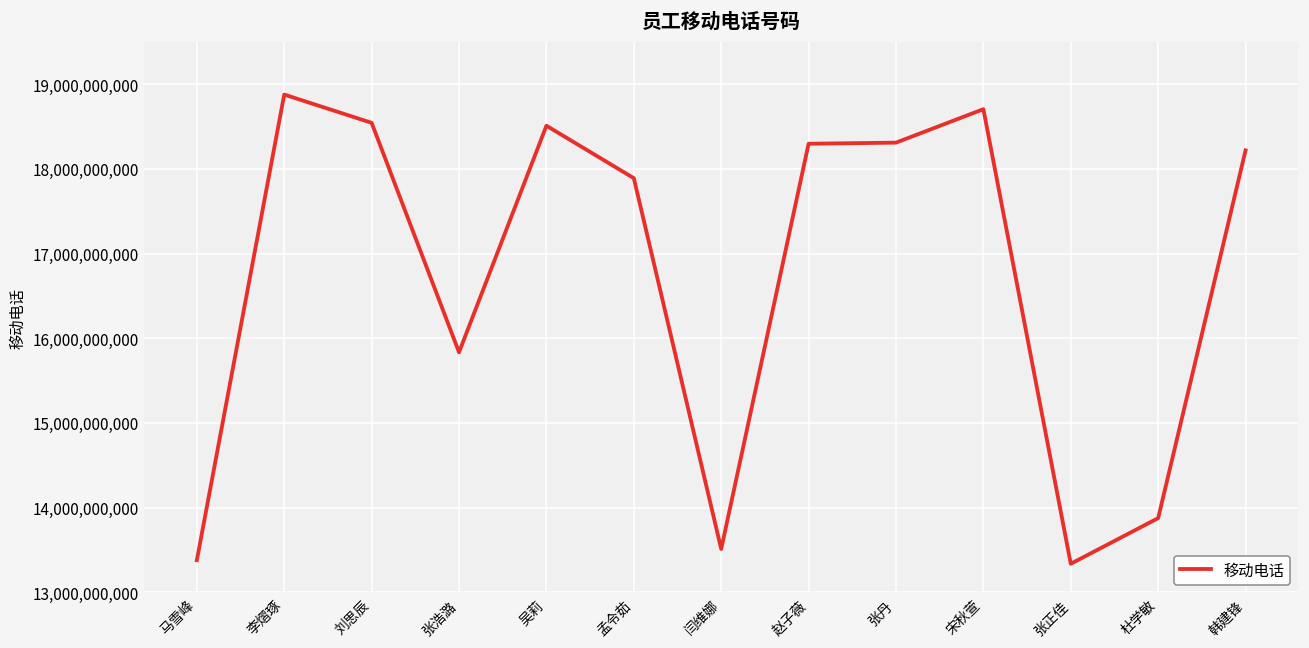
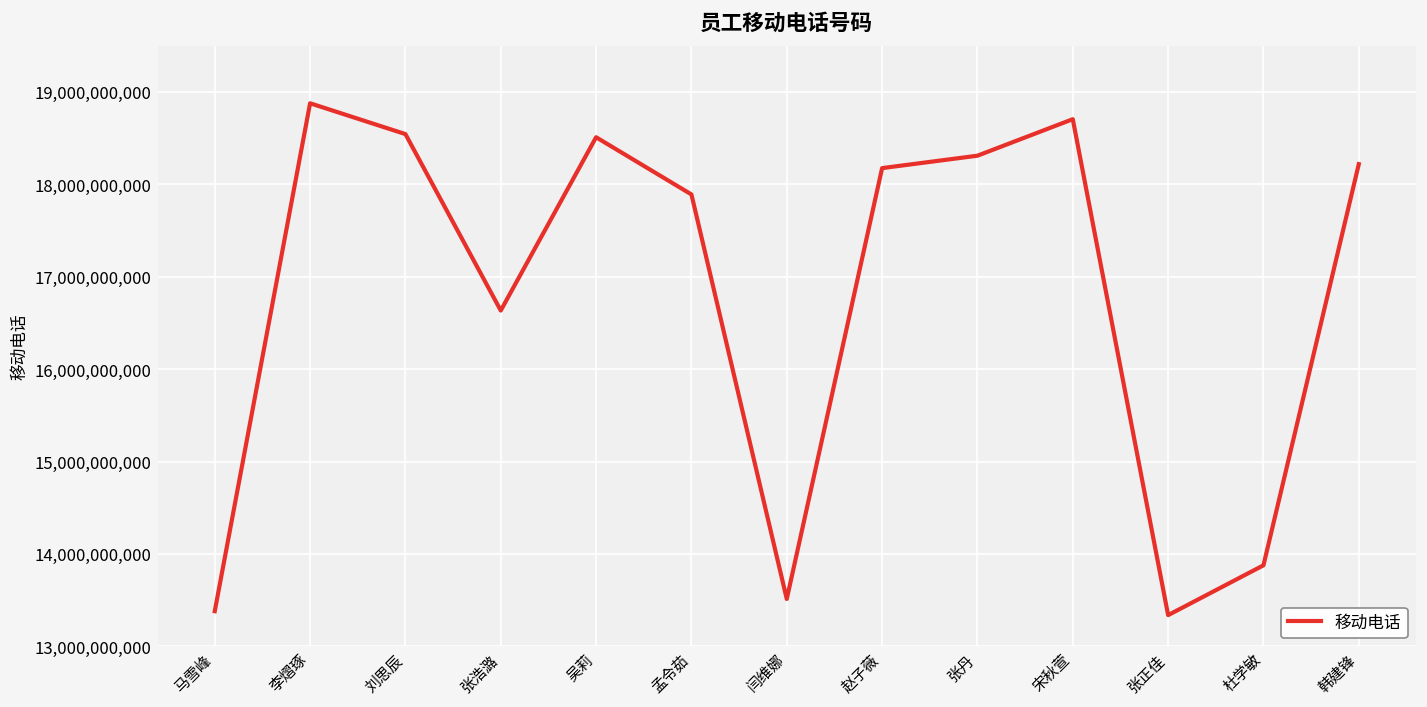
张浩潞: 15,800,000,000 -> 16,600,000,000
赵子薇: 18,300,000,000 -> 18,200,000,000
